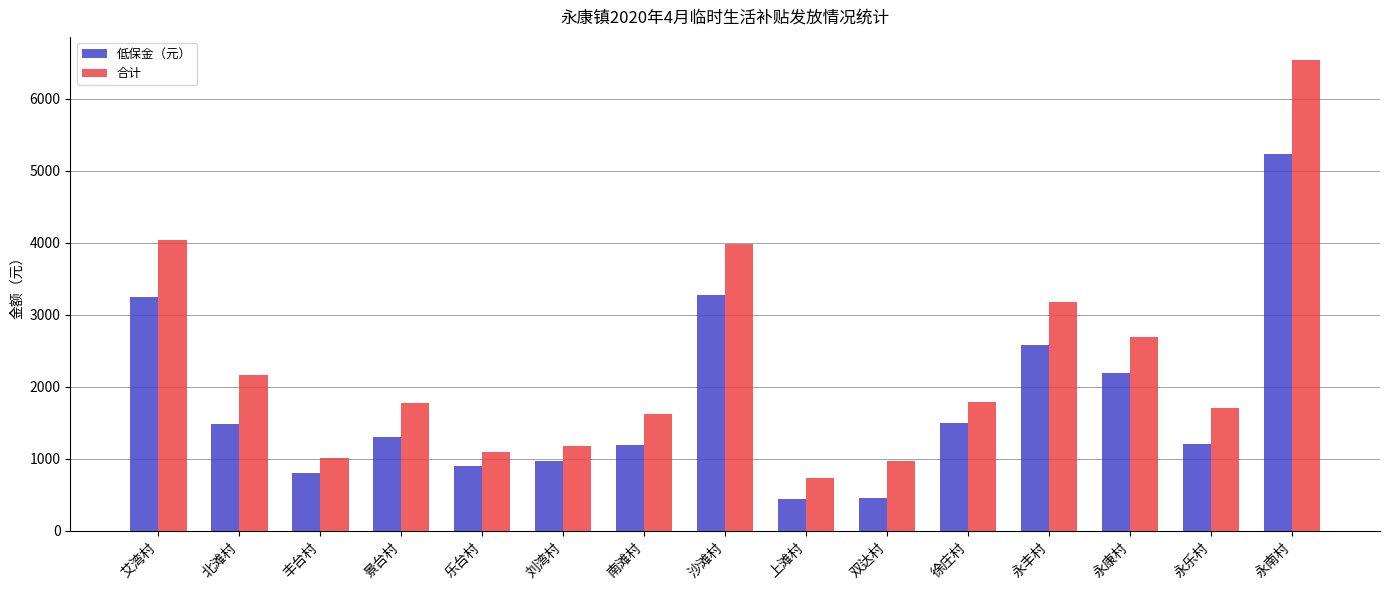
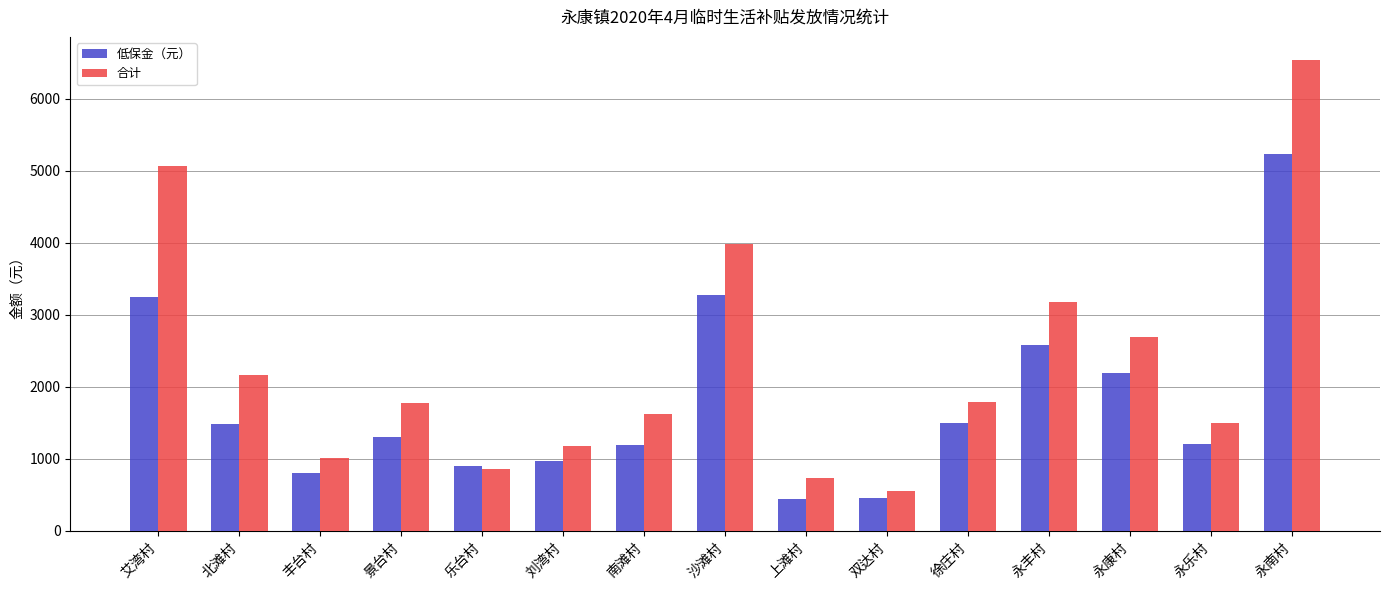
合计, 艾湾村: 4000 -> 5100
合计, 乐台村: 1100 -> 900
合计, 双达村: 1000 -> 600
合计, 永乐村: 1700 -> 1500
